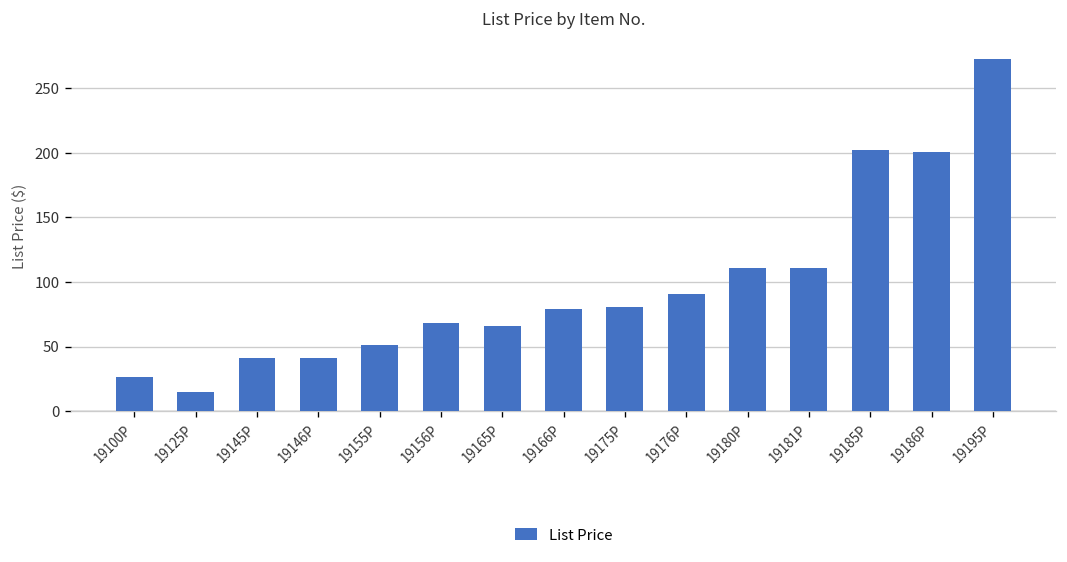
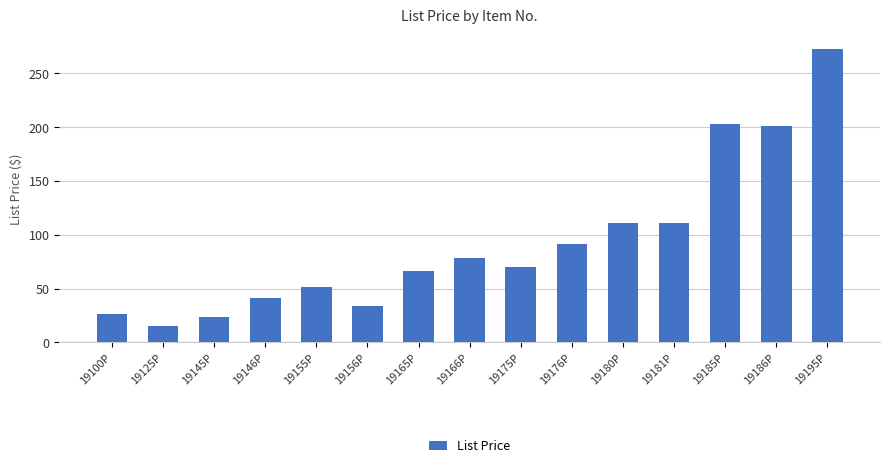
19145P: 41 -> 23
19156P: 68 -> 34
19175P: 81 -> 70
